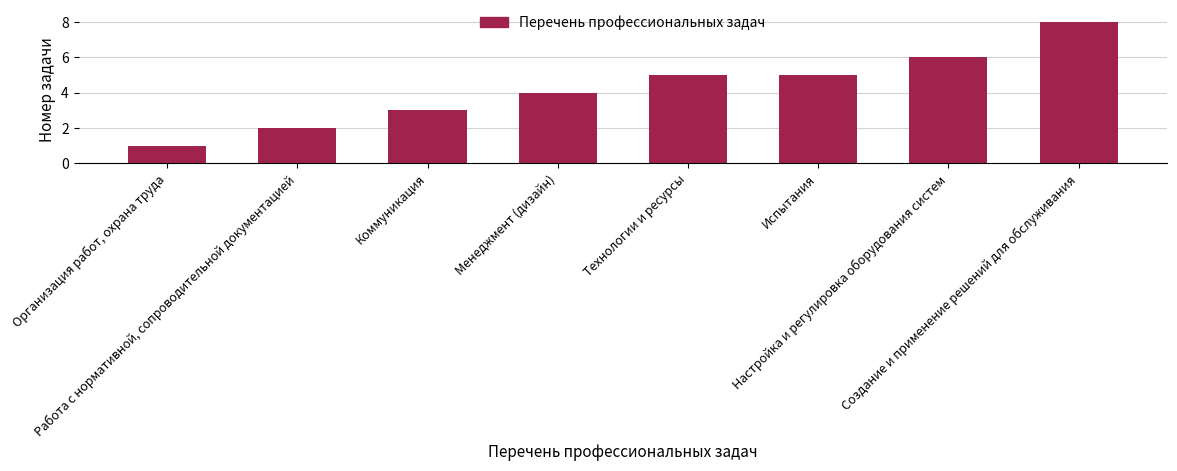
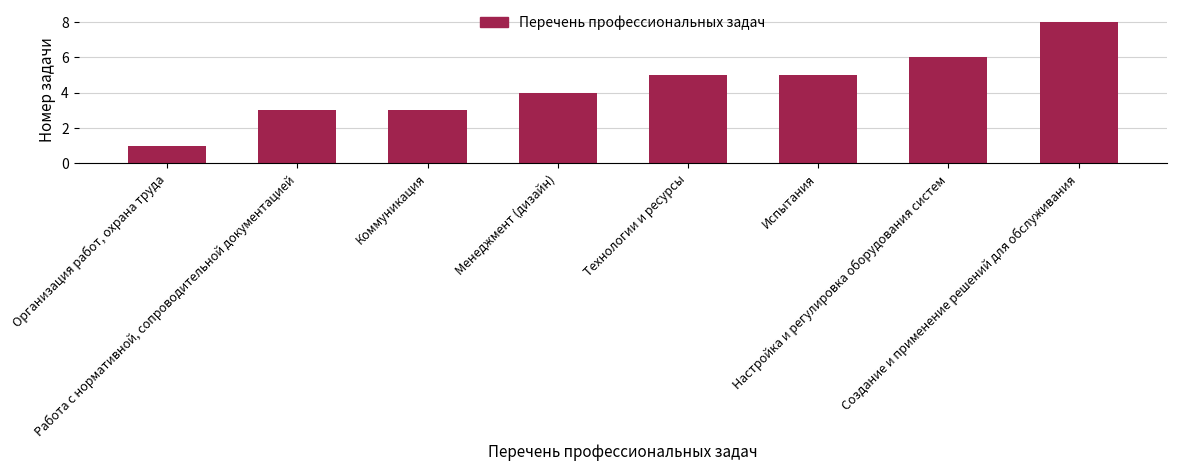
Работа с нормативной, сопроводительной документацией: 2 -> 3
